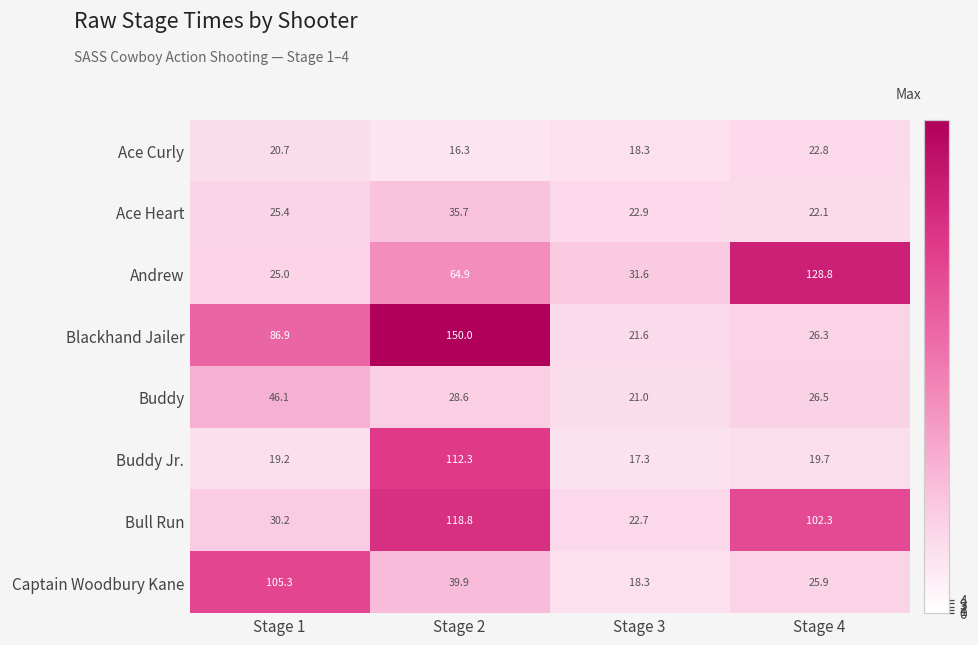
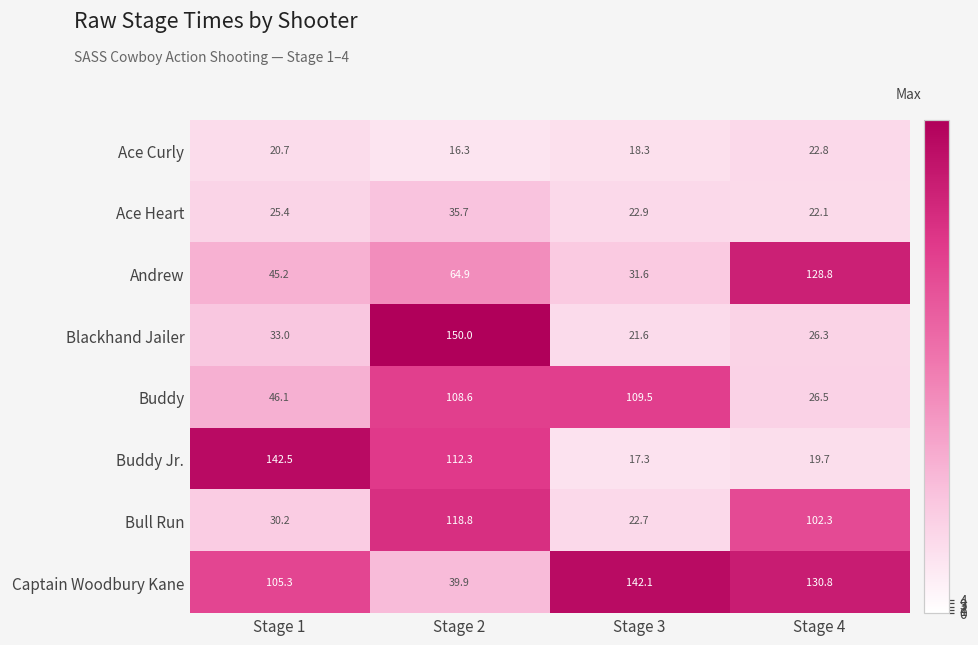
Andrew, Stage 1: 25.0 -> 45.2
Blackhand Jailer, Stage 1: 86.9 -> 33.0
Buddy, Stage 2: 28.6 -> 108.6
Buddy, Stage 3: 21.0 -> 109.5
Buddy Jr., Stage 1: 19.2 -> 142.5
Captain Woodbury Kane, Stage 3: 18.3 -> 142.1
Captain Woodbury Kane, Stage 4: 25.9 -> 130.8
